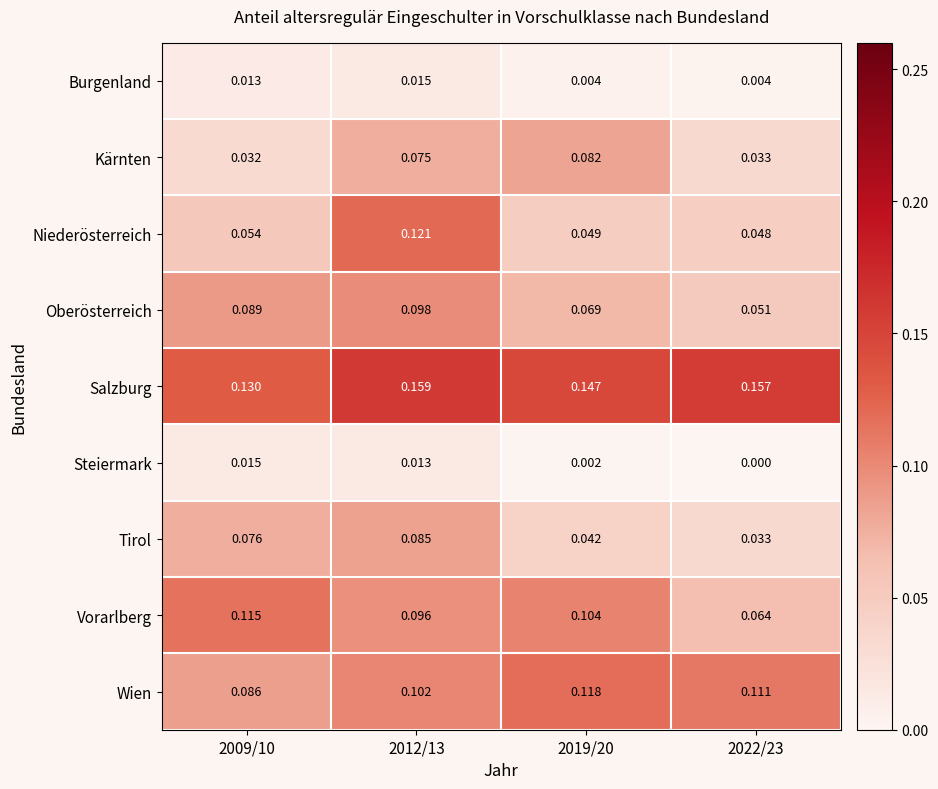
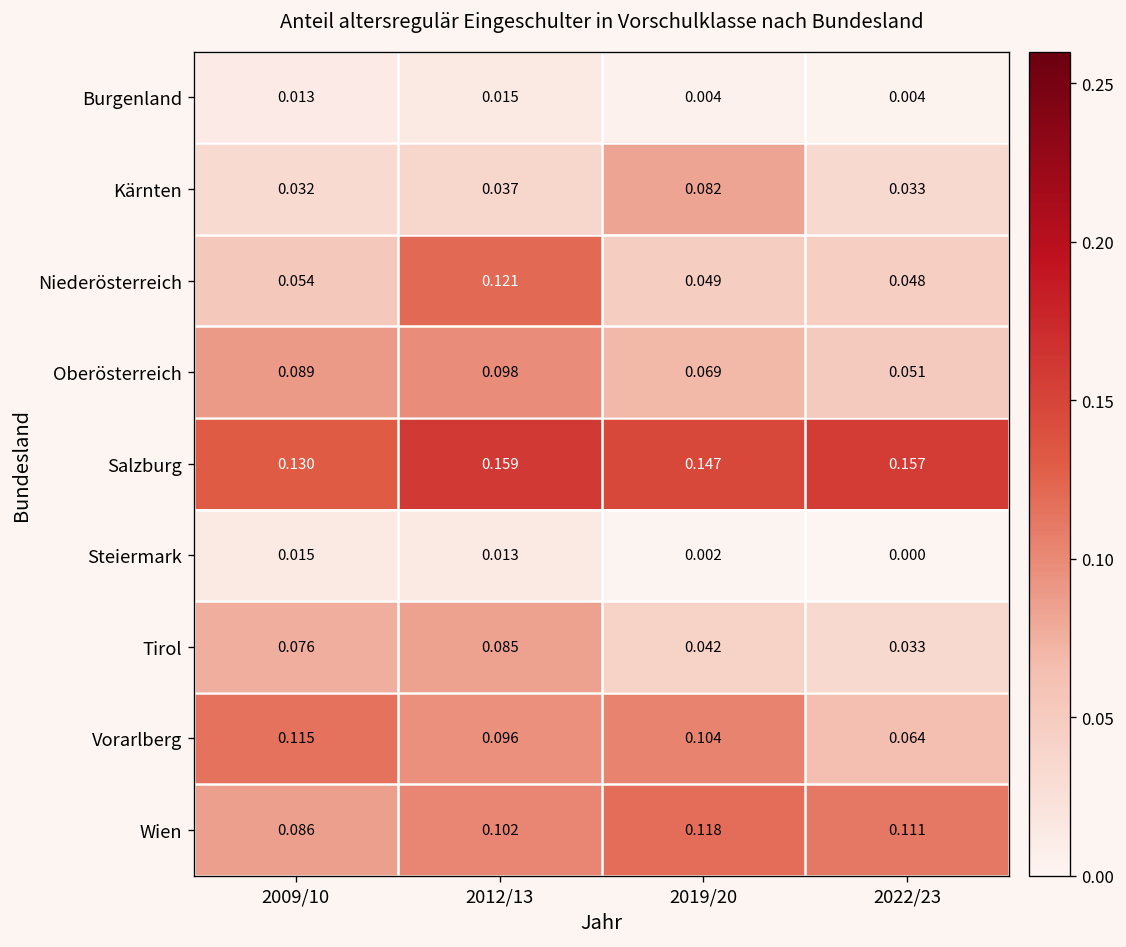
Kärnten, 2012/13: 0.075 -> 0.037
